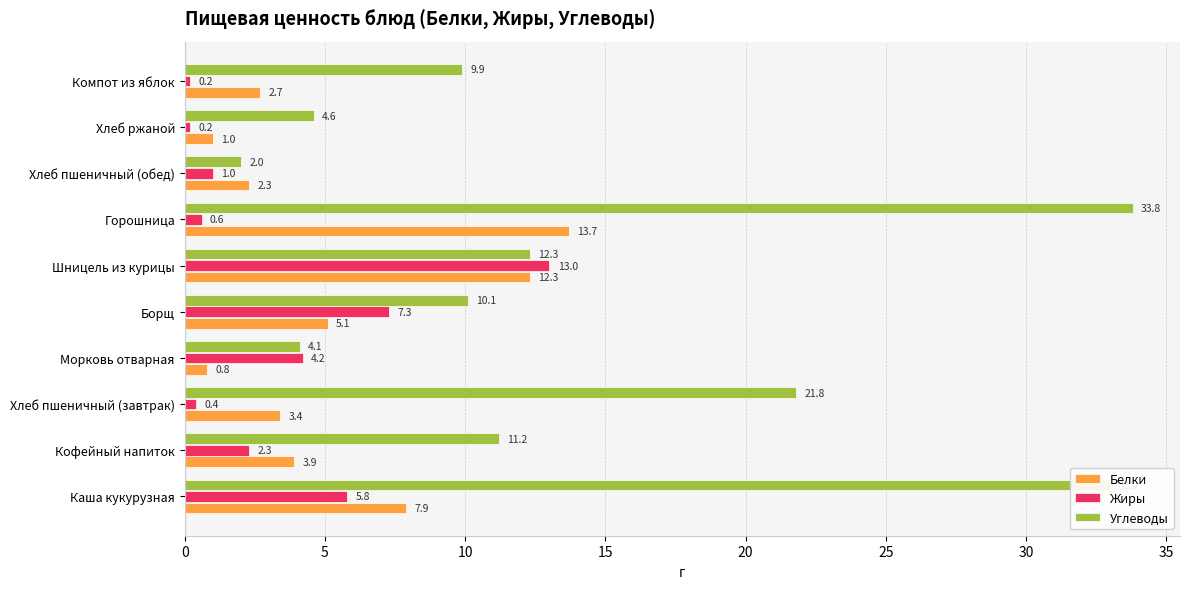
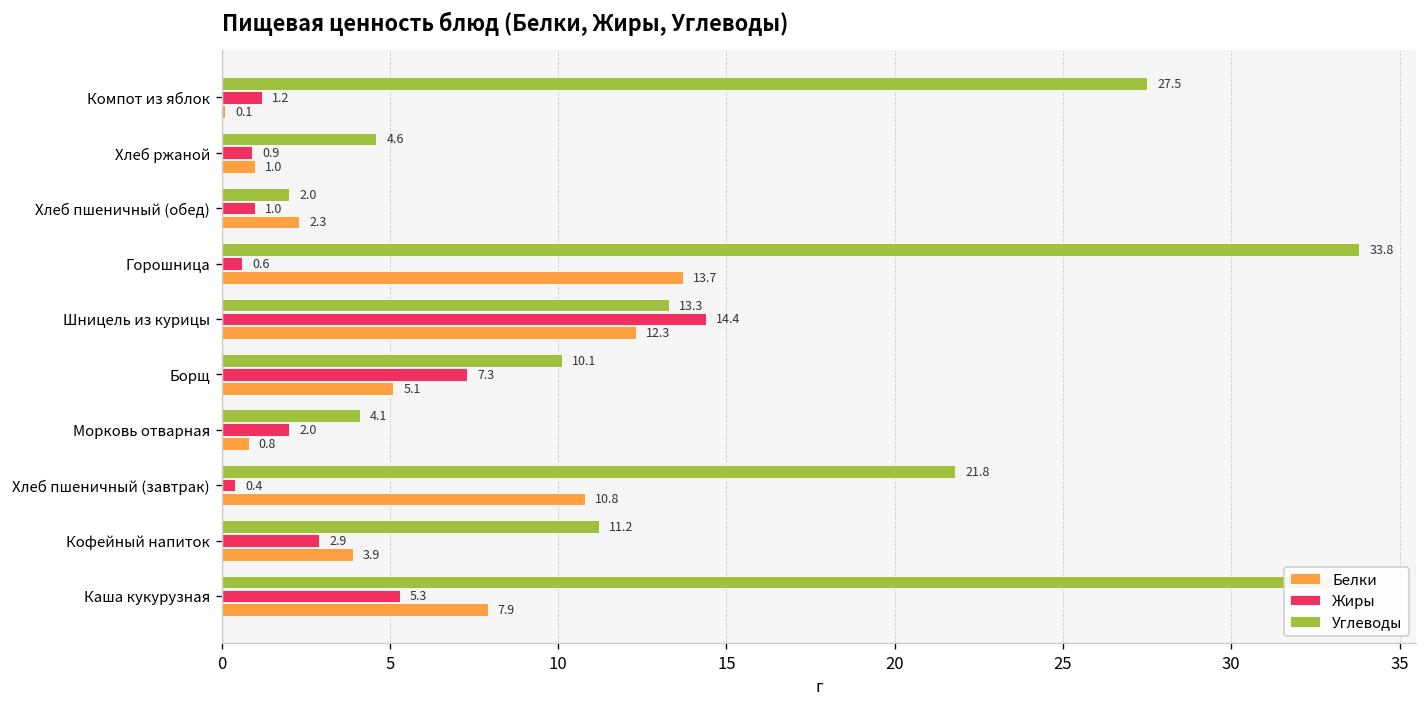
Углеводы, Компот из яблок: 9.9 -> 27.5
Жиры, Компот из яблок: 0.2 -> 1.2
Белки, Компот из яблок: 2.7 -> 0.1
Жиры, Хлеб ржаной: 0.2 -> 0.9
Углеводы, Шницель из курицы: 12.3 -> 13.3
Жиры, Шницель из курицы: 13.0 -> 14.4
Жиры, Морковь отварная: 4.2 -> 2.0
Белки, Хлеб пшеничный (завтрак): 3.4 -> 10.8
Жиры, Кофейный напиток: 2.3 -> 2.9
Жиры, Каша кукурузная: 5.8 -> 5.3
